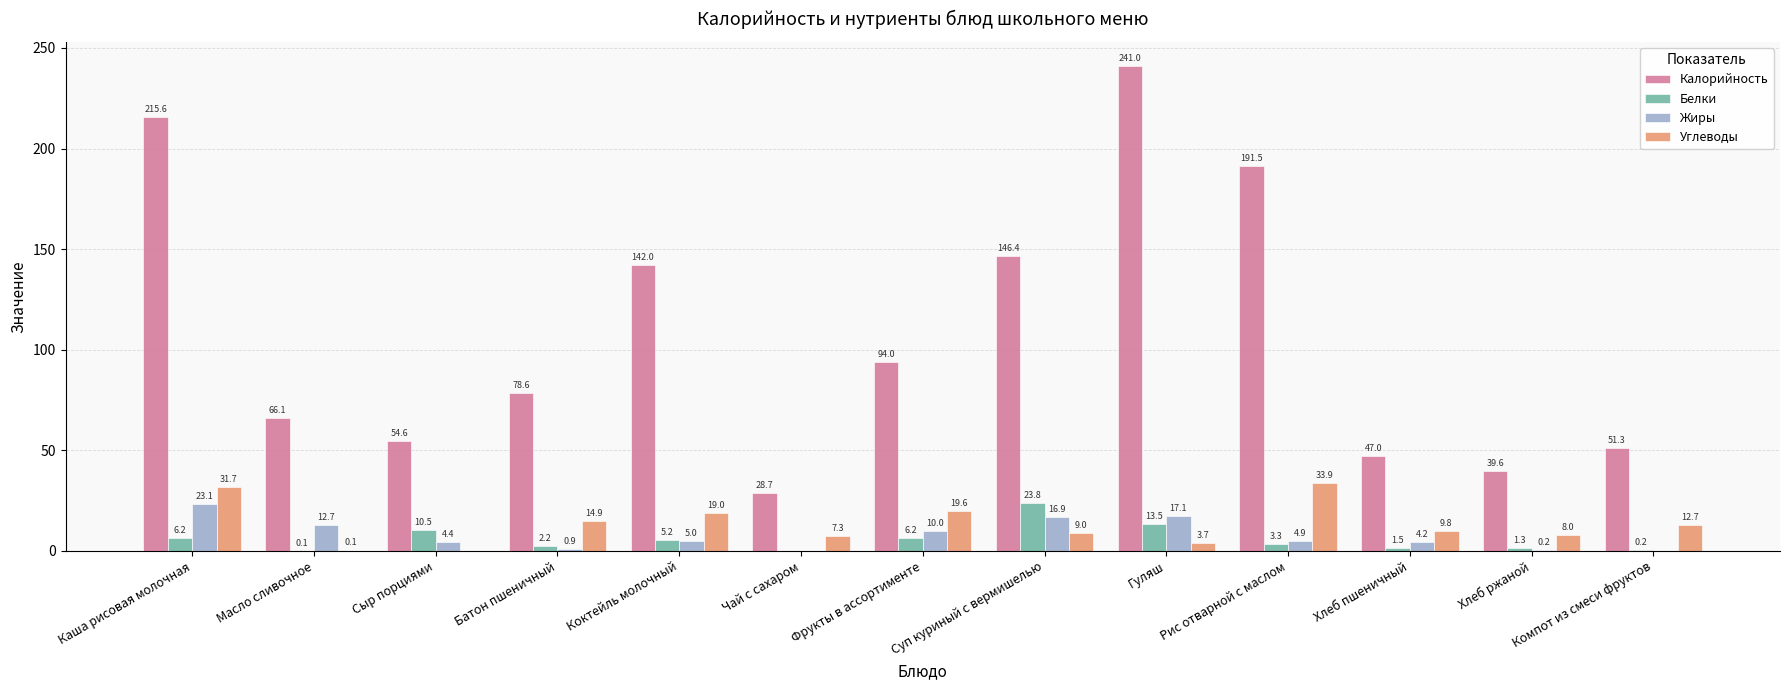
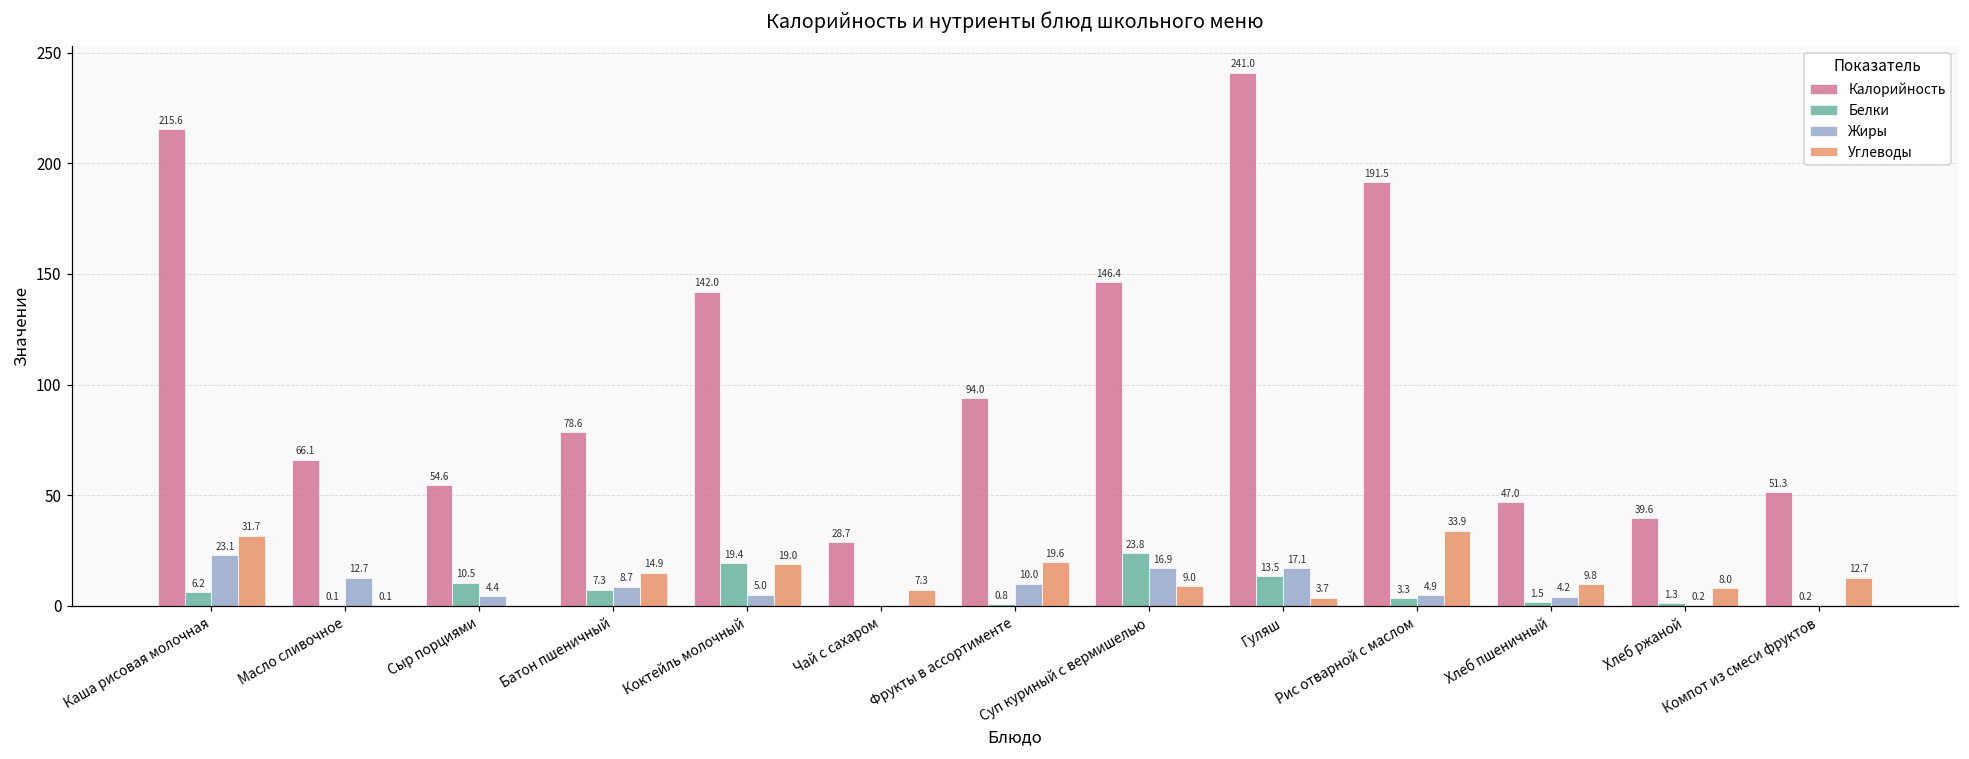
Белки, Батон пшеничный: 2.2 -> 7.3
Жиры, Батон пшеничный: 0.9 -> 8.7
Белки, Коктейль молочный: 5.2 -> 19.4
Белки, Фрукты в ассортименте: 6.2 -> 0.8
